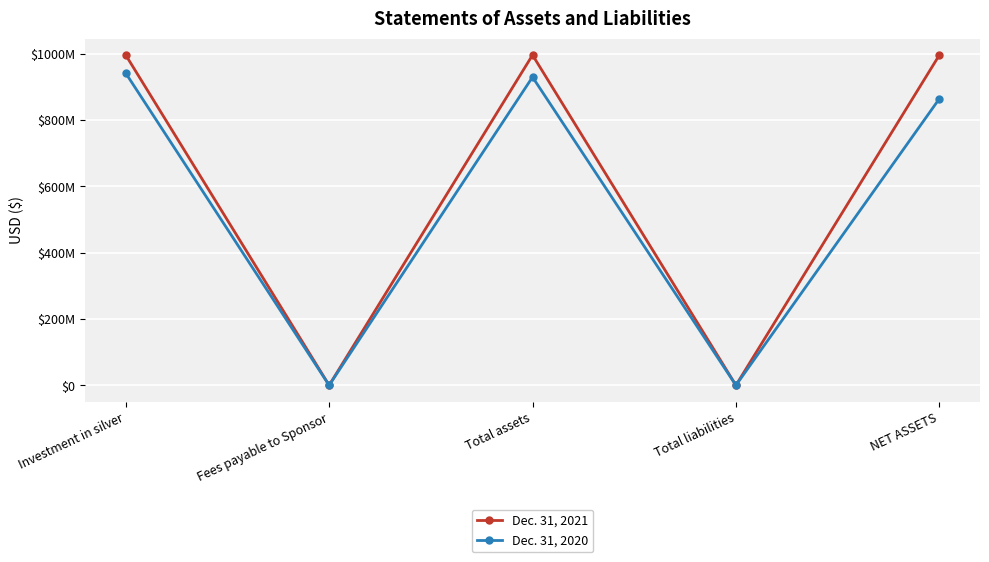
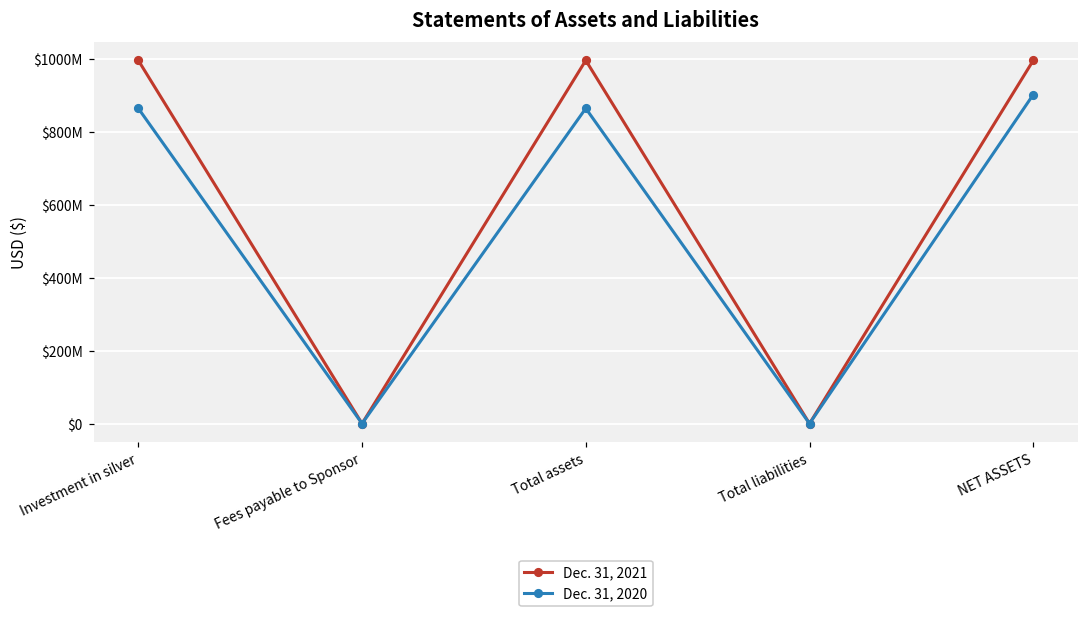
Dec. 31, 2020, Investment in silver: $940000000 -> $860000000
Dec. 31, 2020, Total assets: $930000000 -> $860000000
Dec. 31, 2020, NET ASSETS: $860000000 -> $900000000
